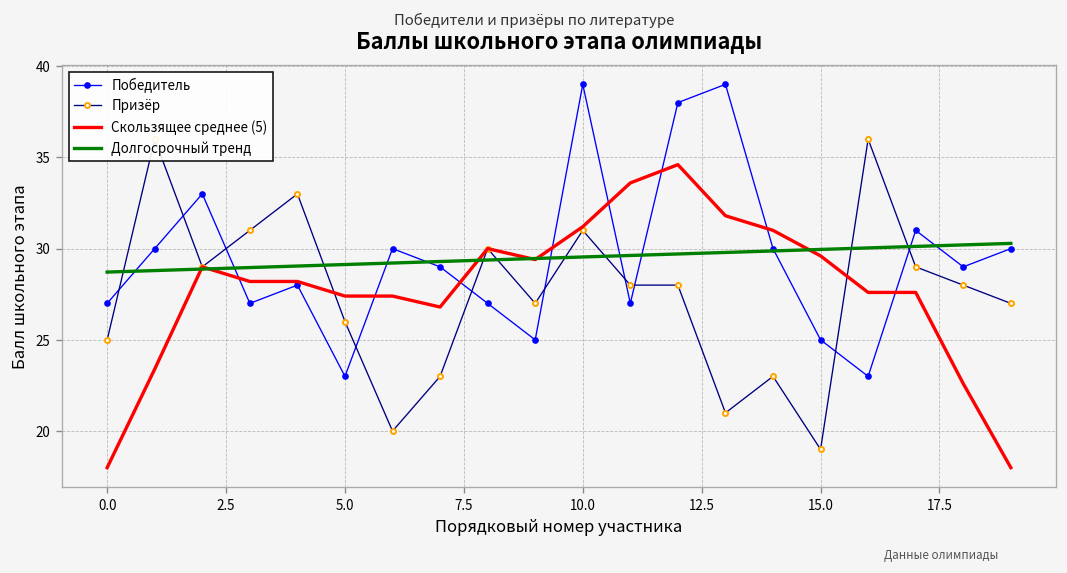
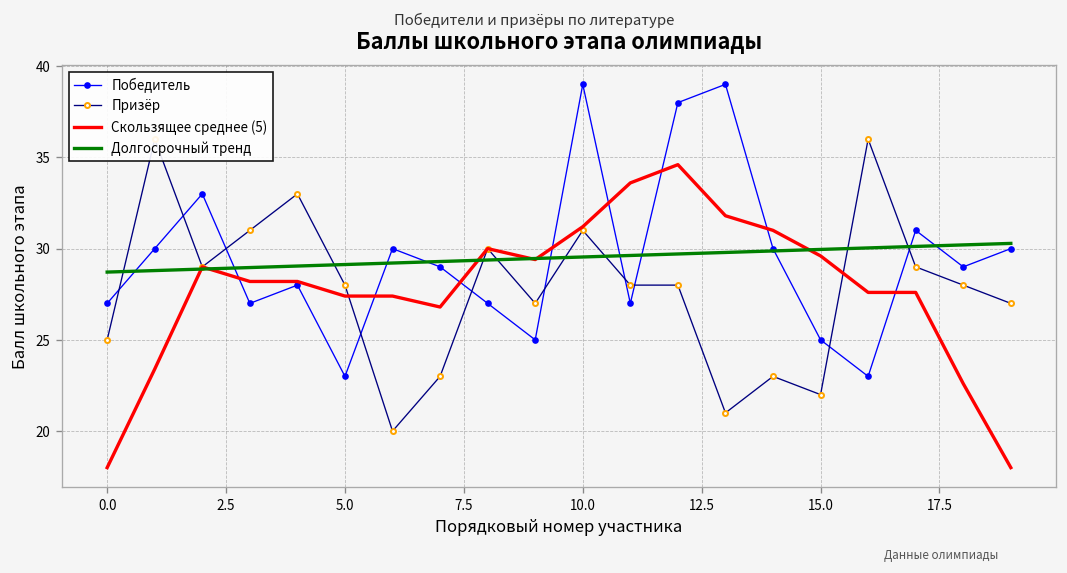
Призёр, 5.0: 26 -> 28
Призёр, 15.0: 19 -> 22
